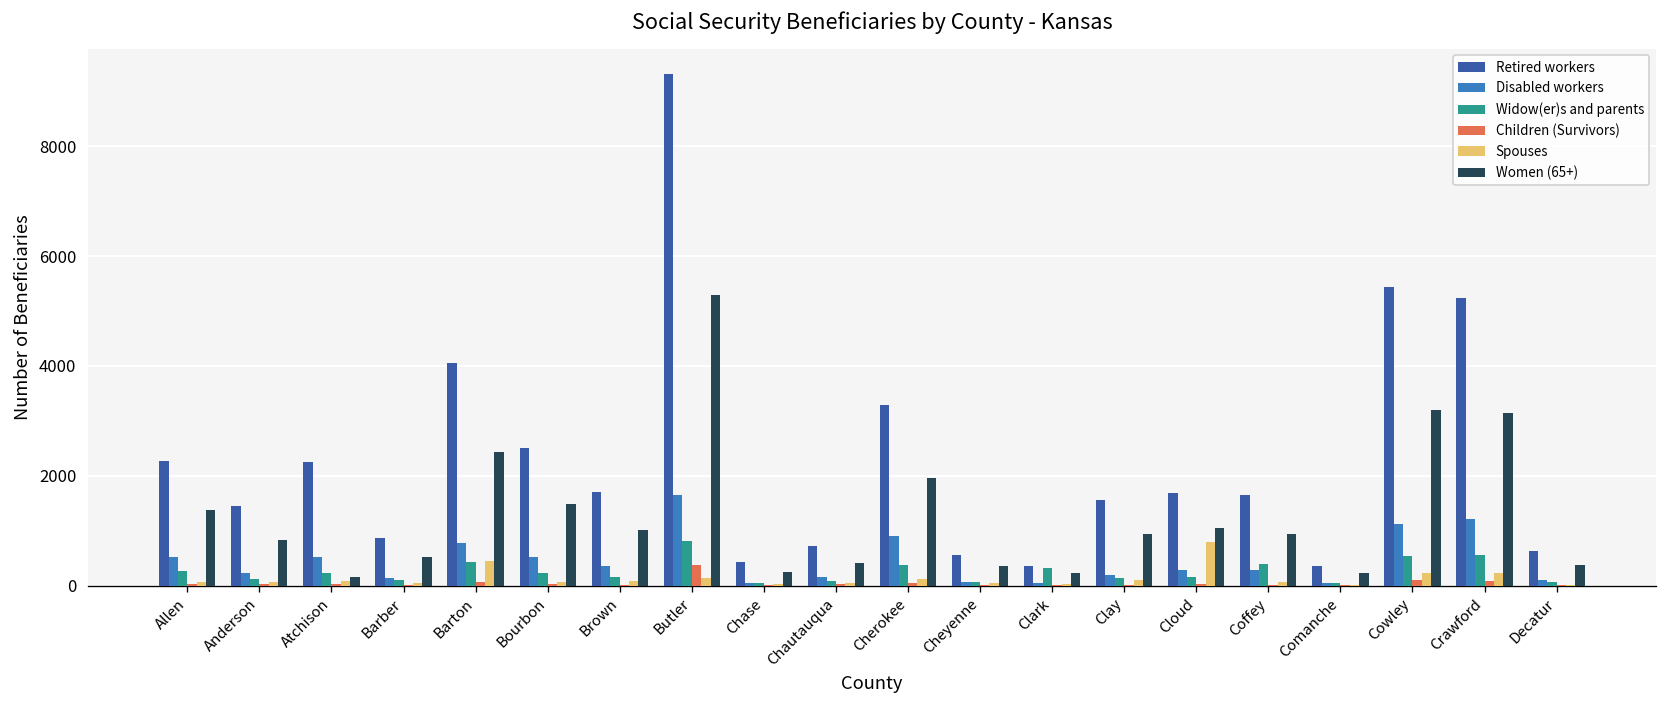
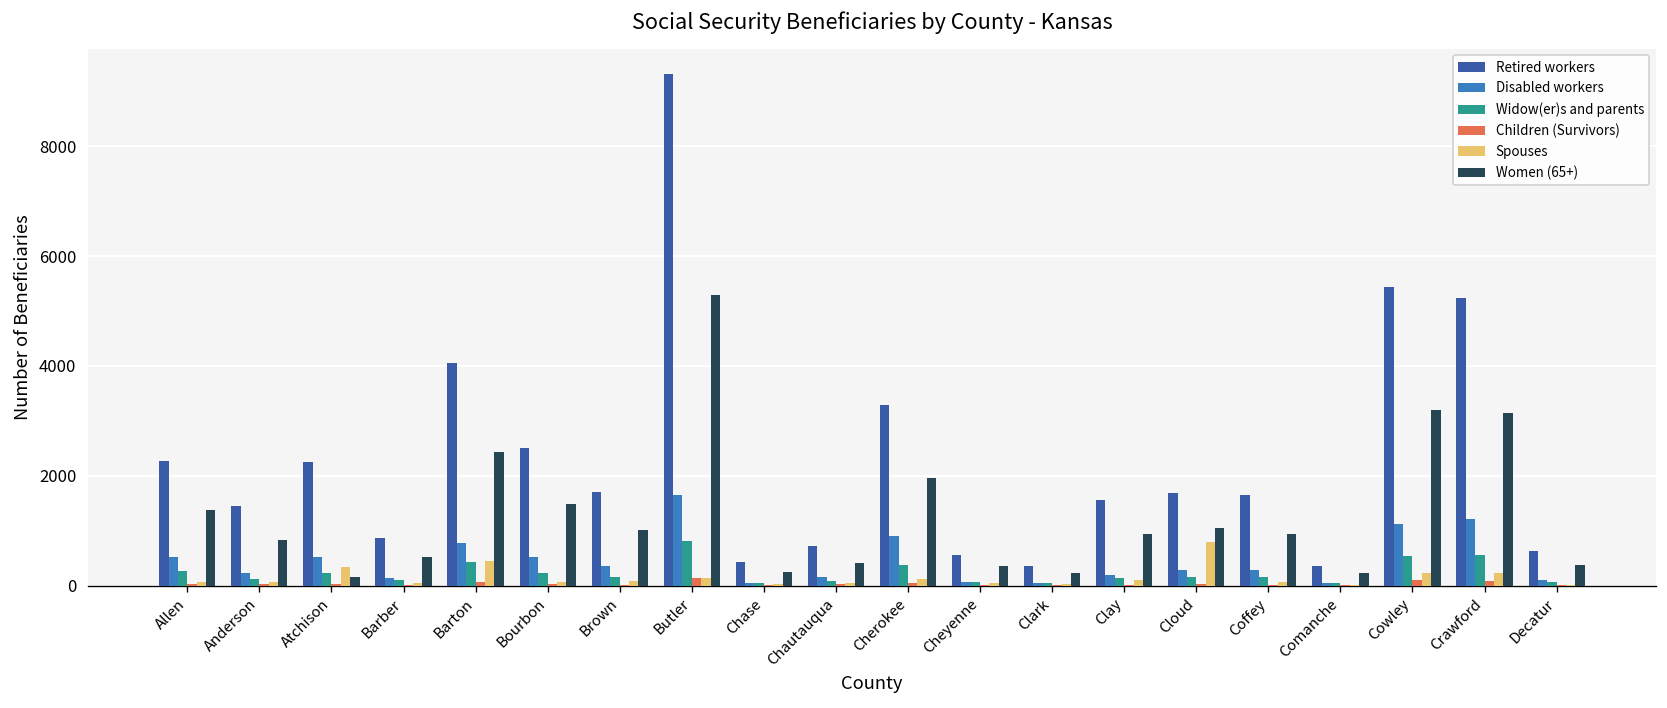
Spouses, Atchison: 100 -> 300
Children (Survivors), Butler: 400 -> 100
Widow(er)s and parents, Clark: 300 -> 0
Widow(er)s and parents, Coffey: 400 -> 200
